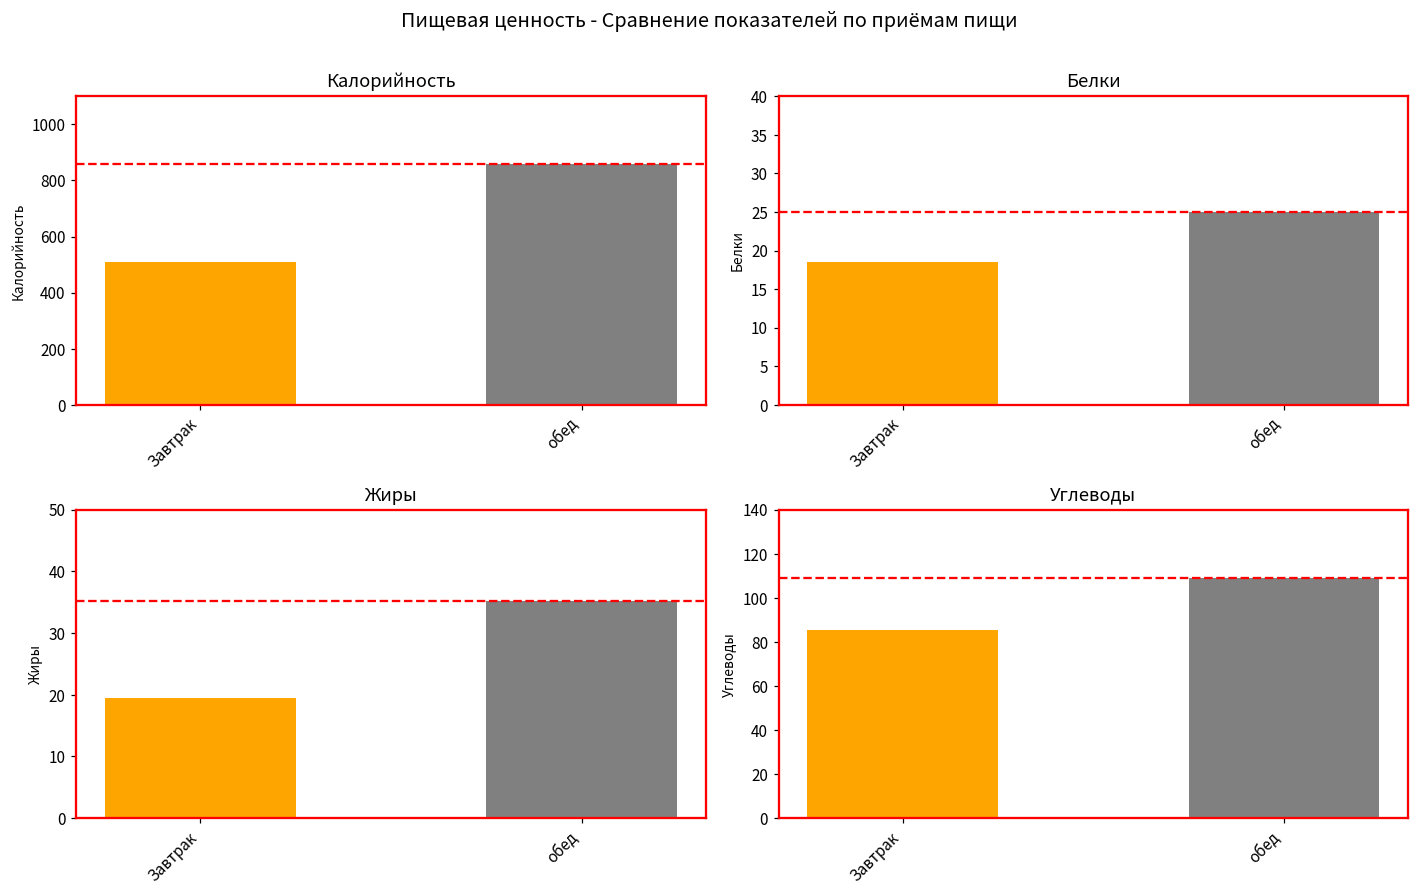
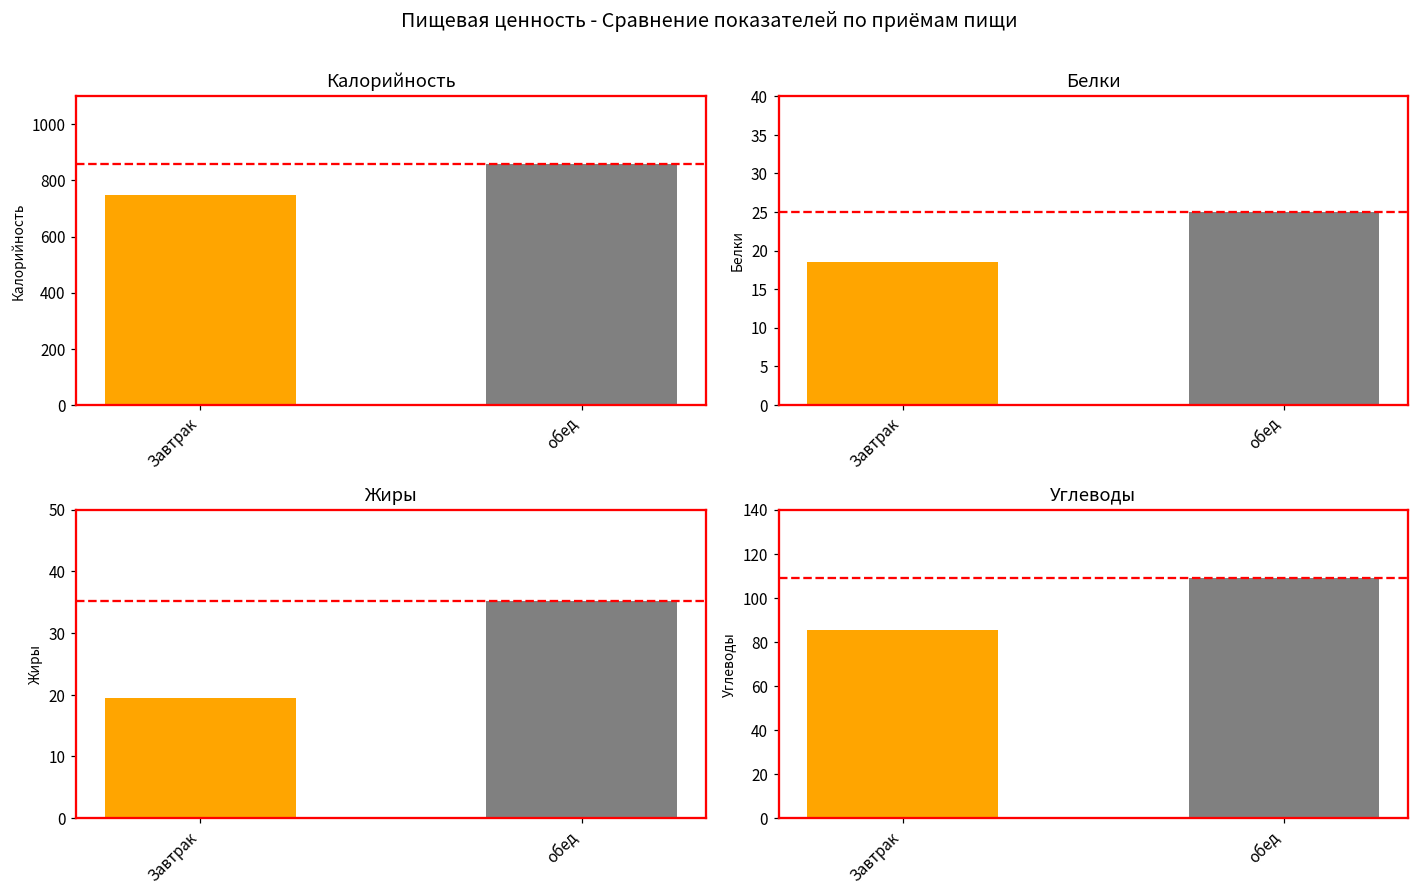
Калорийность, Завтрак: 510 -> 750
